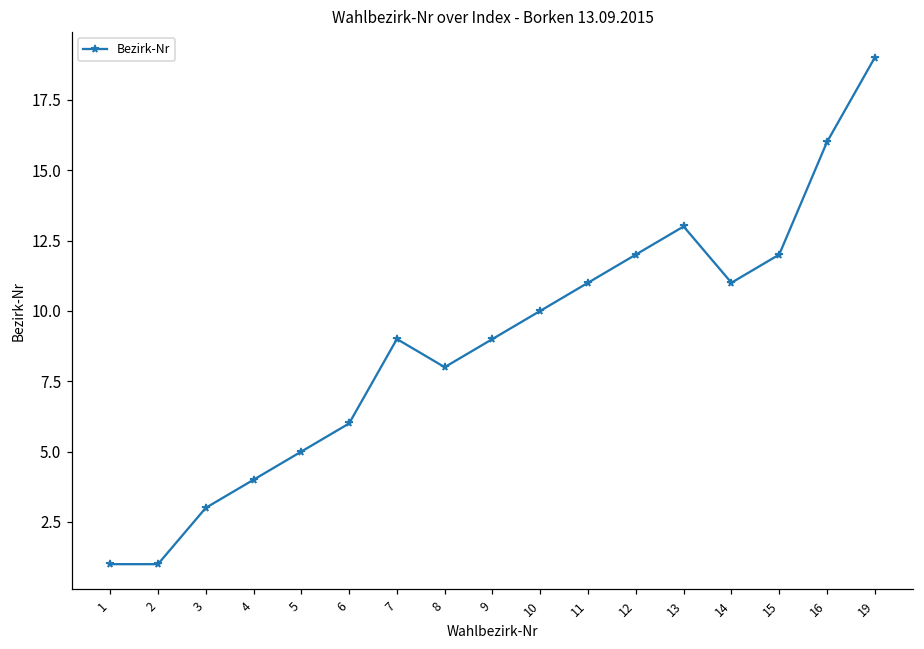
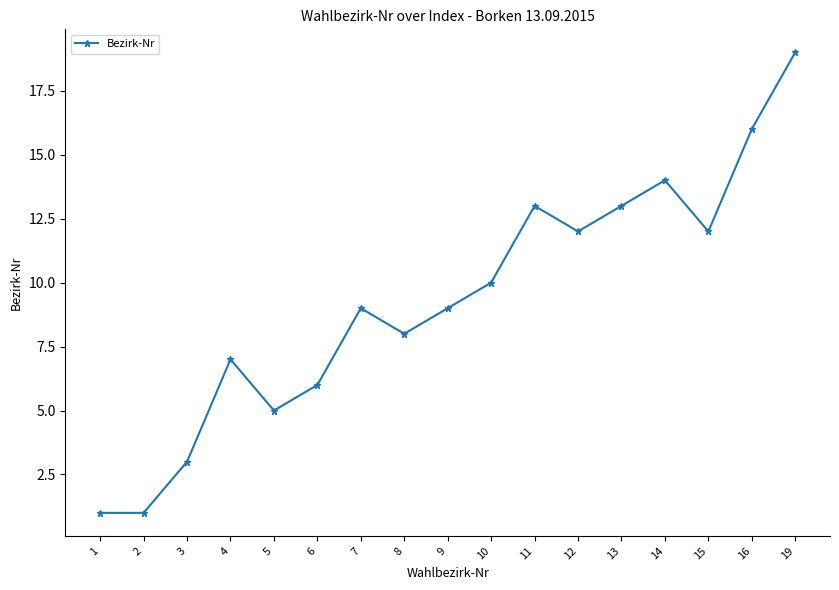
4: 4 -> 7
11: 11 -> 13
14: 11 -> 14
